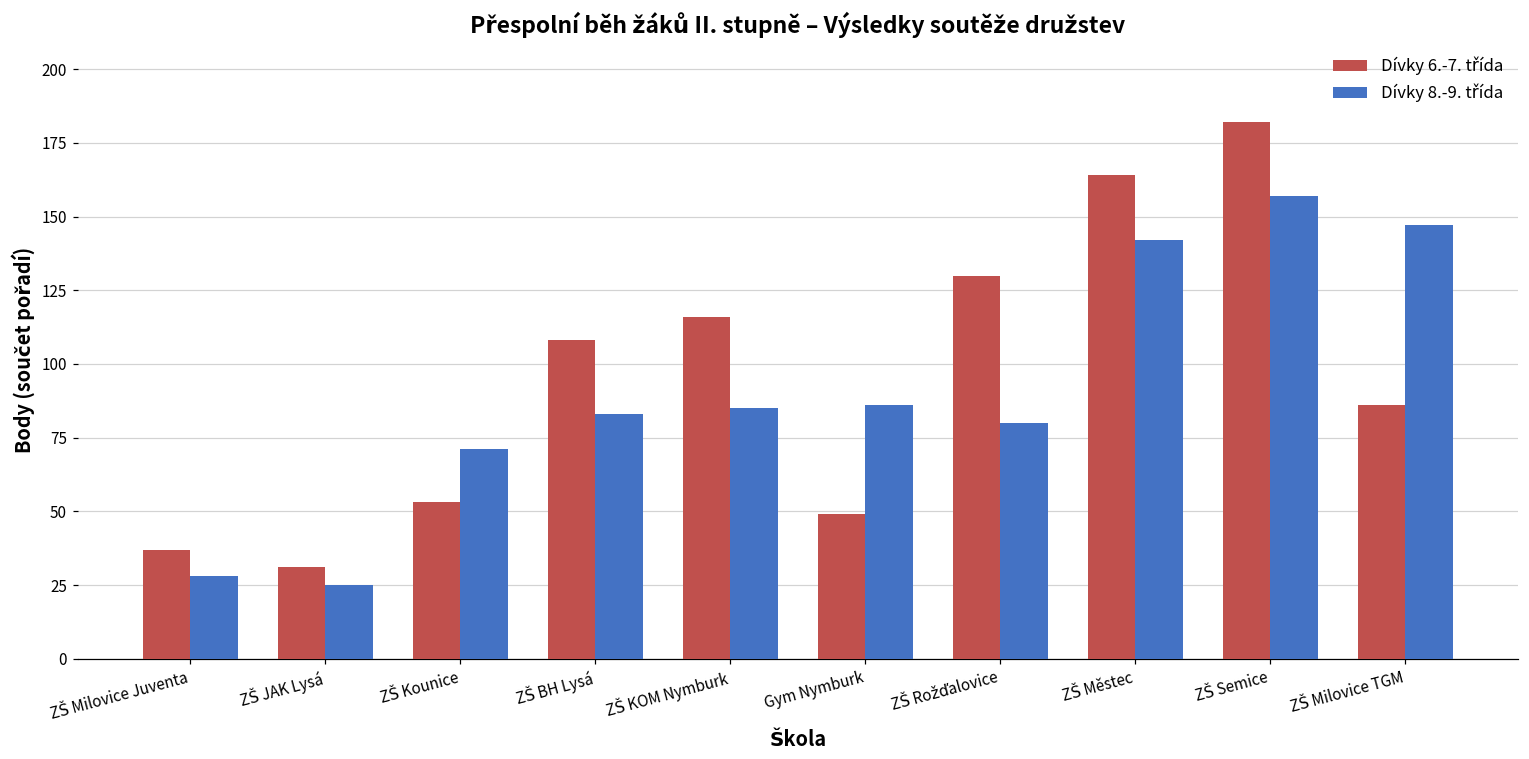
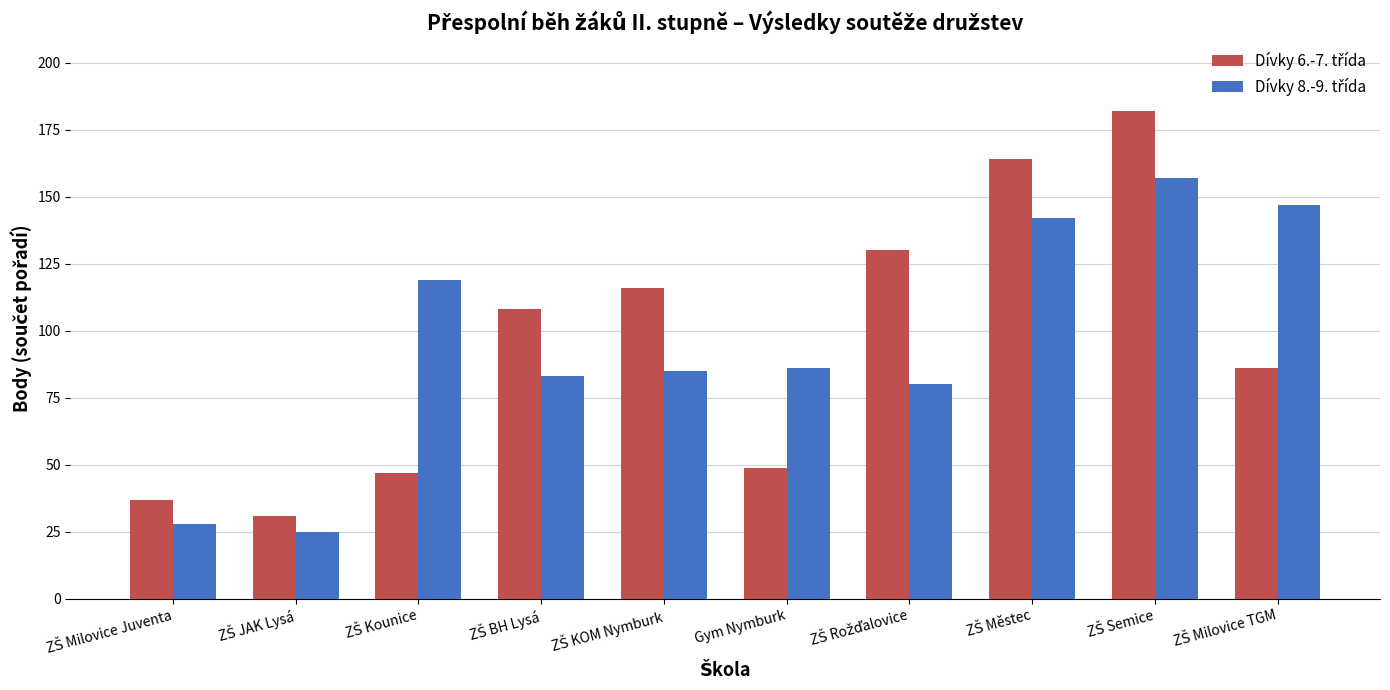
Dívky 6.-7. třída, ZŠ Kounice: 53 -> 47
Dívky 8.-9. třída, ZŠ Kounice: 71 -> 119
